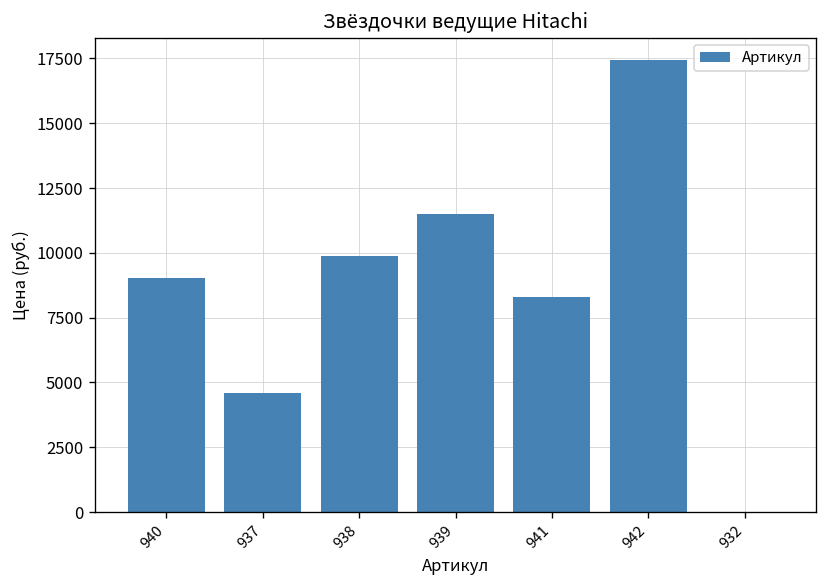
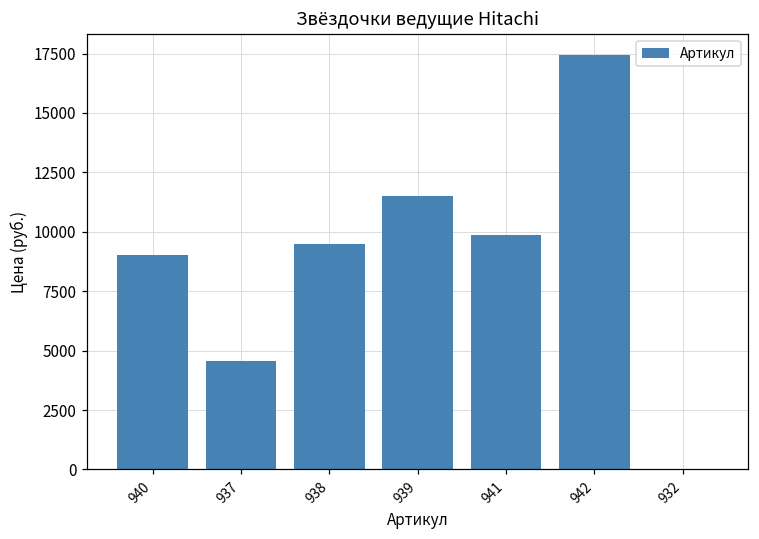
938: 9900 -> 9500
941: 8300 -> 9900
